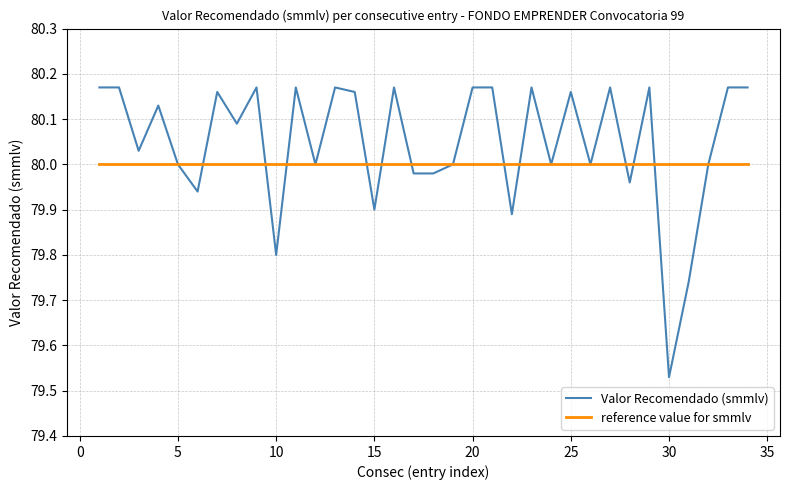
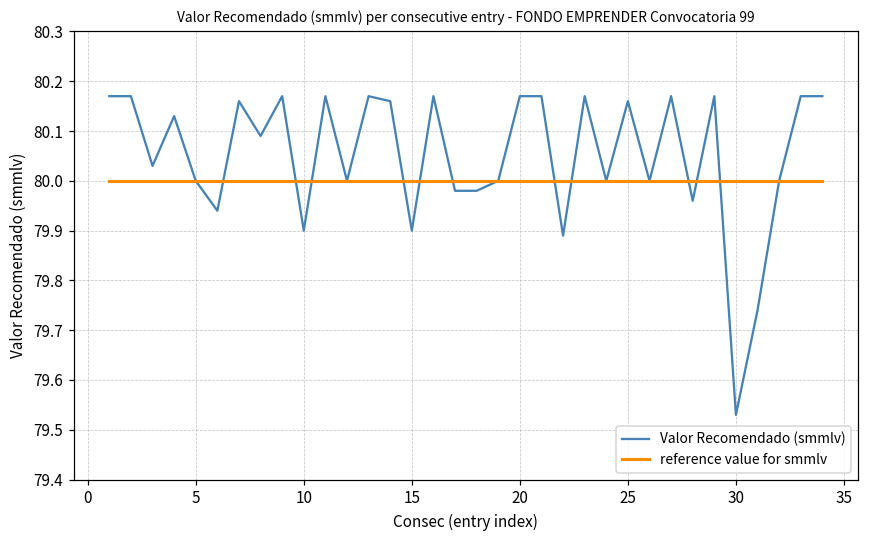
Valor Recomendado (smmlv), 10: 79.8 -> 79.9
